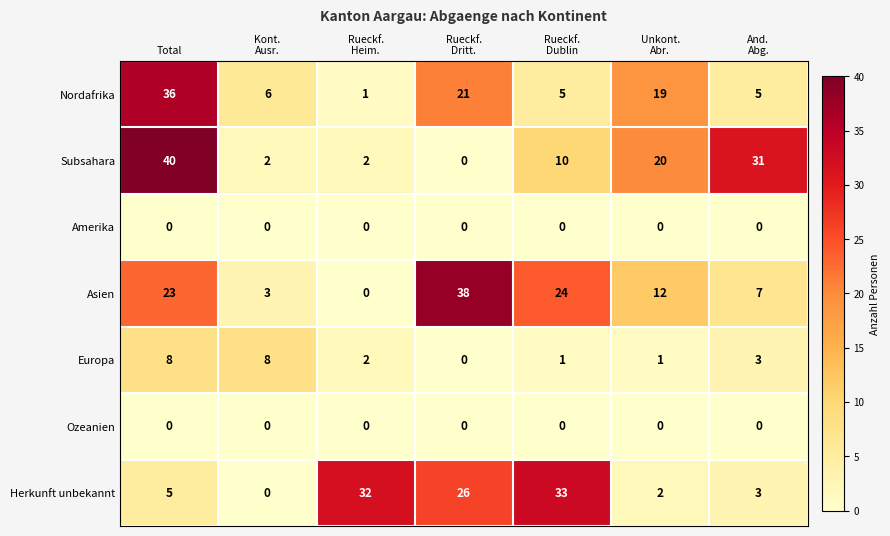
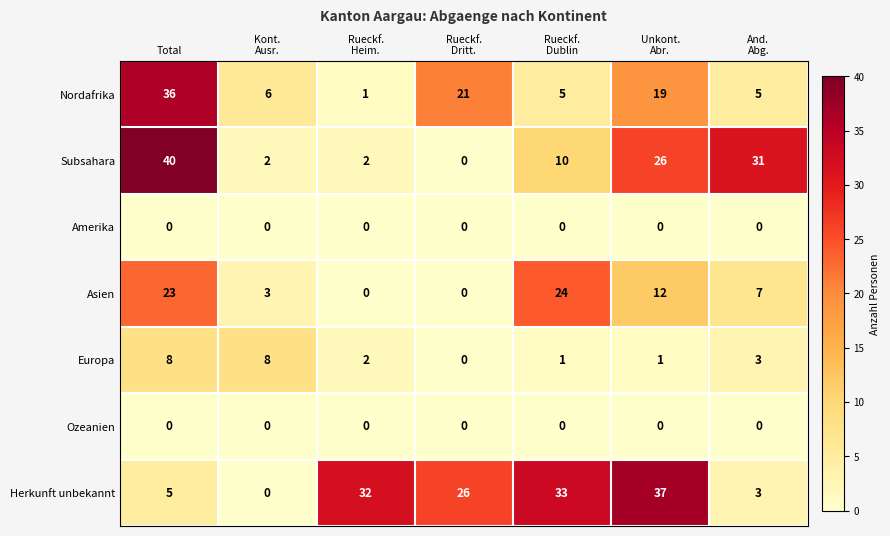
Subsahara, Unkont. Abr.: 20 -> 26
Asien, Rueckf. Dritt.: 38 -> 0
Herkunft unbekannt, Unkont. Abr.: 2 -> 37
